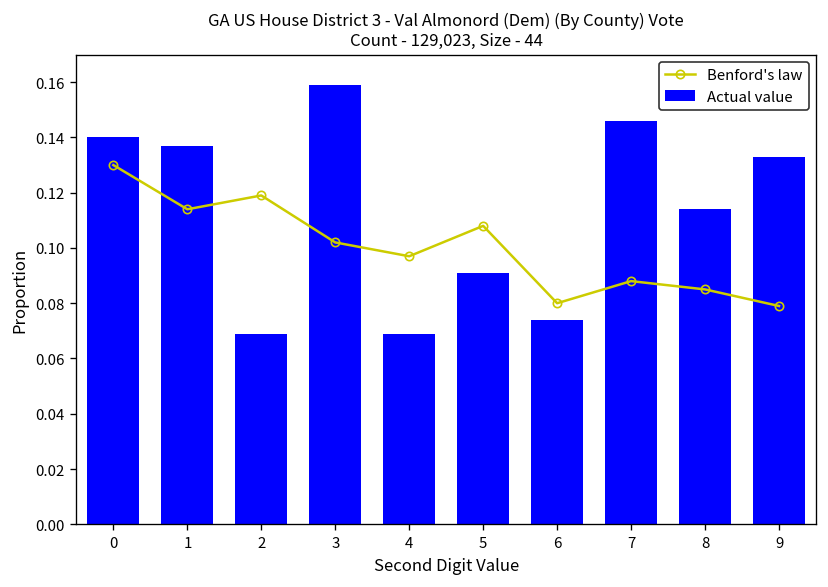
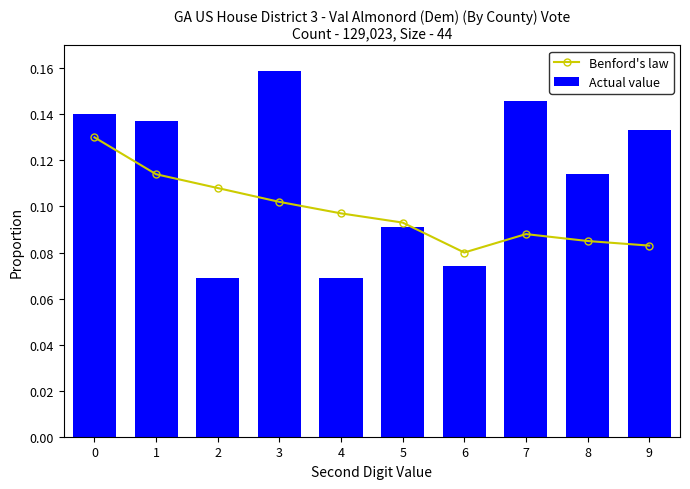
Benford's law, 2: 0.119 -> 0.108
Benford's law, 5: 0.108 -> 0.093
Benford's law, 9: 0.079 -> 0.083
